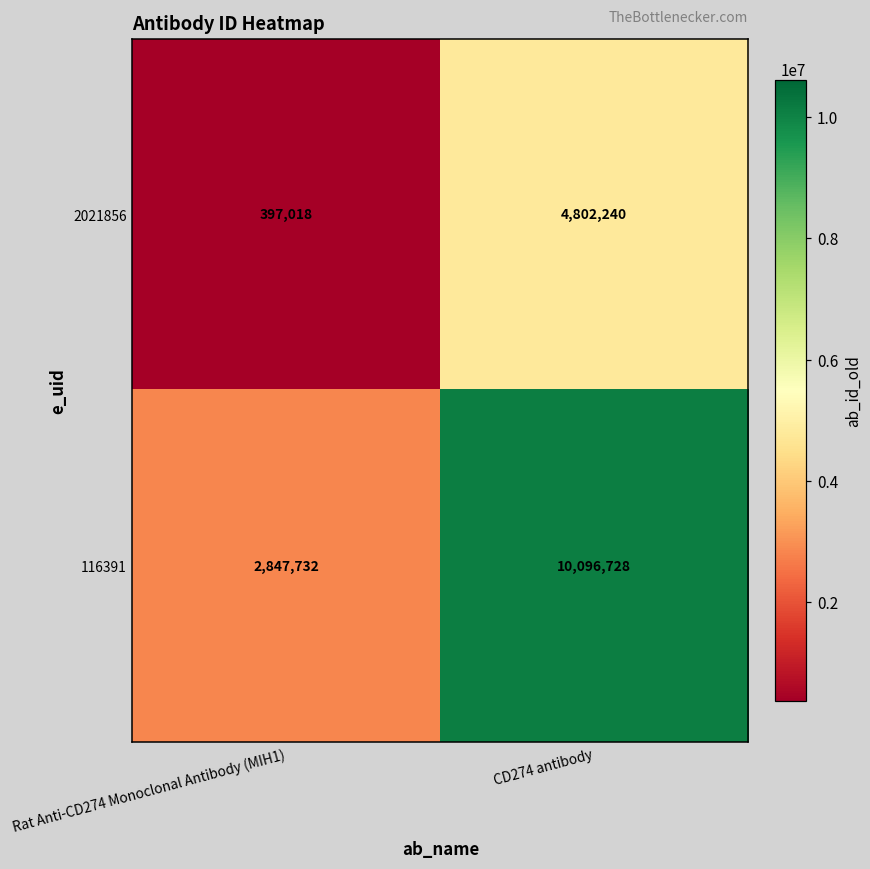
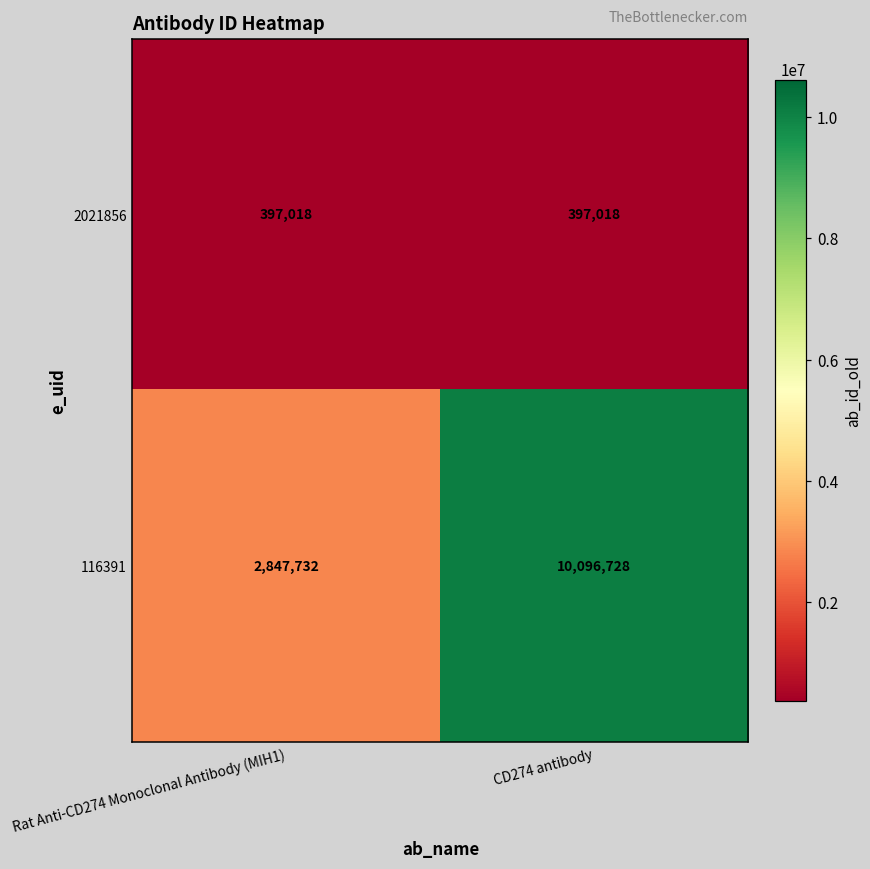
2021856, CD274 antibody: 4,802,240 -> 397,018
